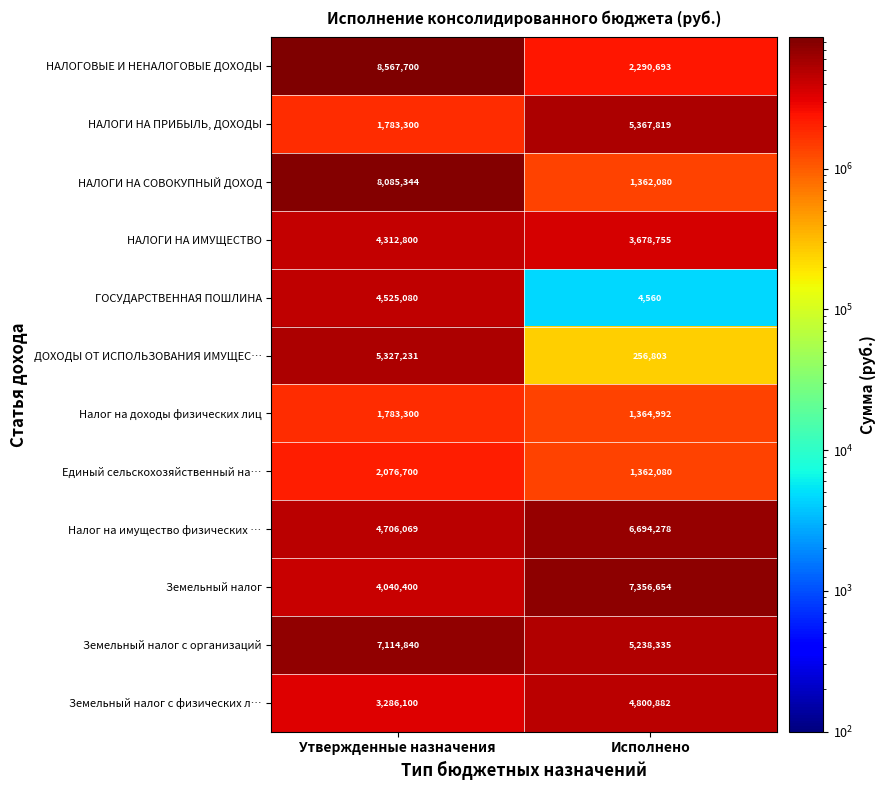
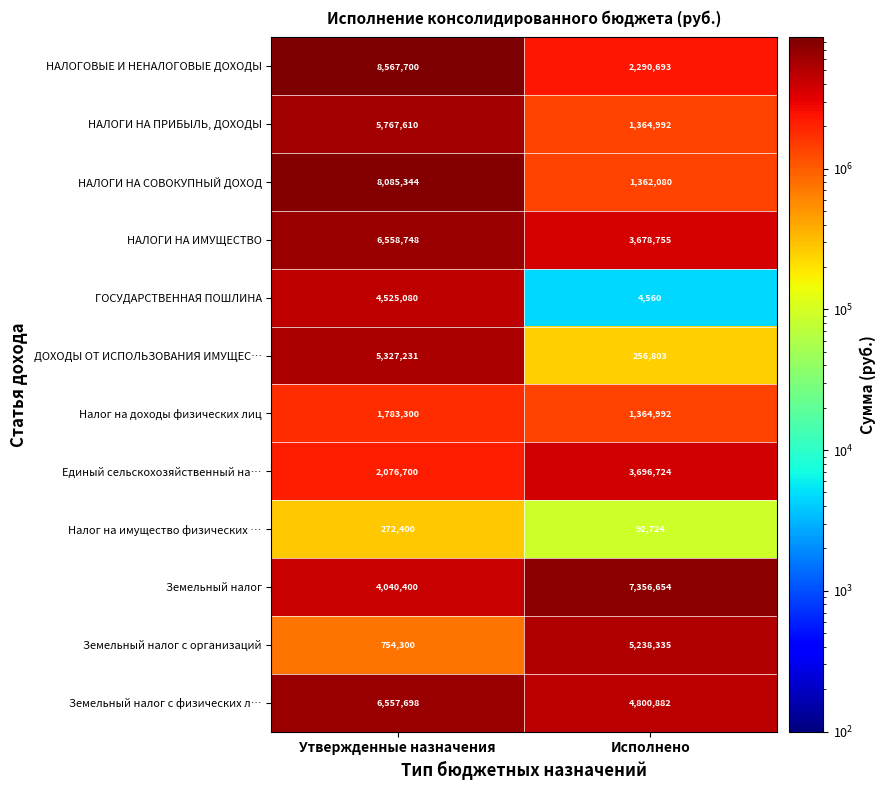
НАЛОГИ НА ПРИБЫЛЬ, ДОХОДЫ, Утвержденные назначения: 1,783,300 -> 5,767,610
НАЛОГИ НА ПРИБЫЛЬ, ДОХОДЫ, Исполнено: 5,367,819 -> 1,364,992
НАЛОГИ НА ИМУЩЕСТВО, Утвержденные назначения: 4,312,800 -> 6,558,748
Единый сельскохозяйственный на…, Исполнено: 1,362,080 -> 3,696,724
Налог на имущество физических …, Утвержденные назначения: 4,706,069 -> 272,400
Налог на имущество физических …, Исполнено: 6,694,278 -> 92,724
Земельный налог с организаций, Утвержденные назначения: 7,114,840 -> 754,300
Земельный налог с физических л…, Утвержденные назначения: 3,286,100 -> 6,557,698
